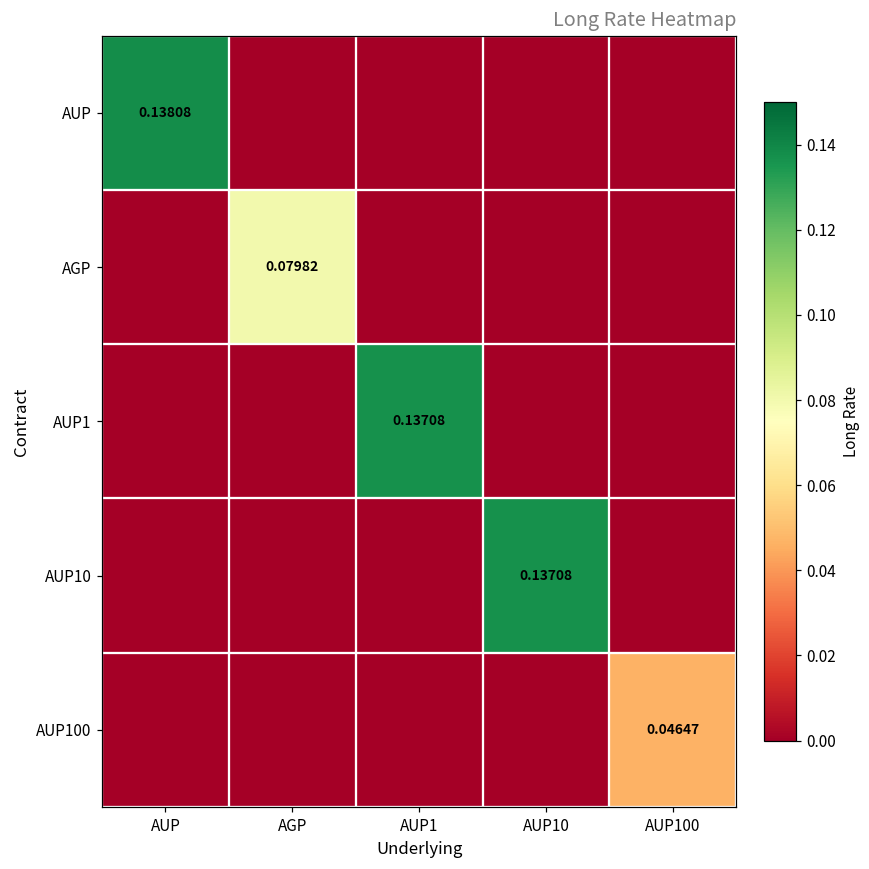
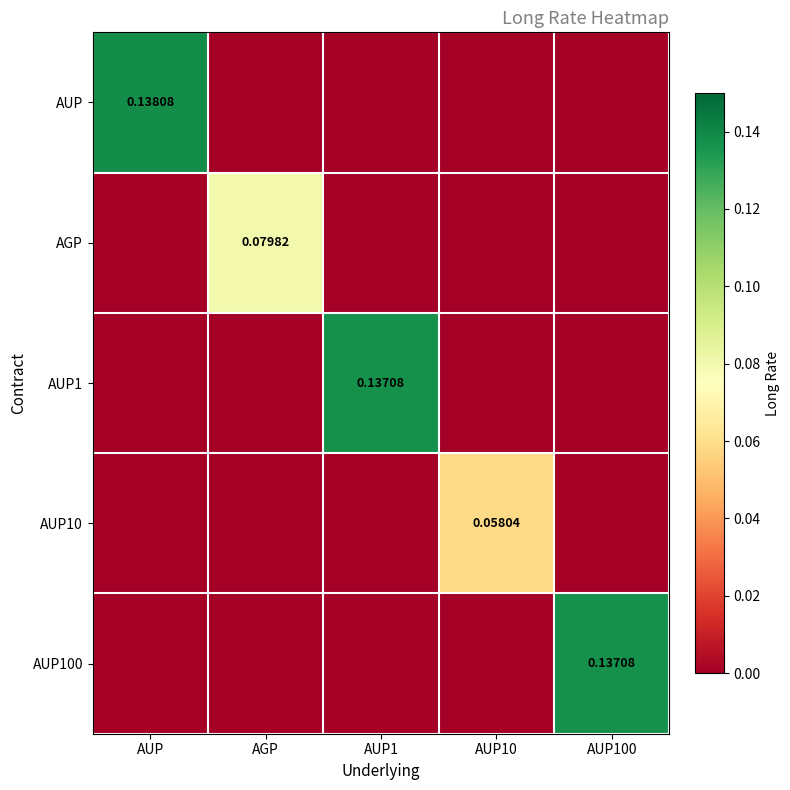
AUP10, AUP10: 0.13708 -> 0.05804
AUP100, AUP100: 0.04647 -> 0.13708
